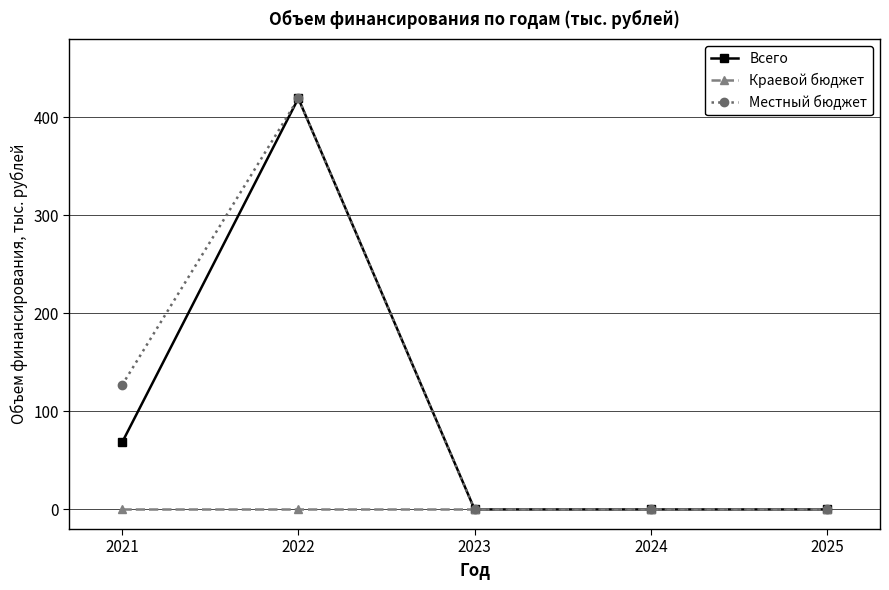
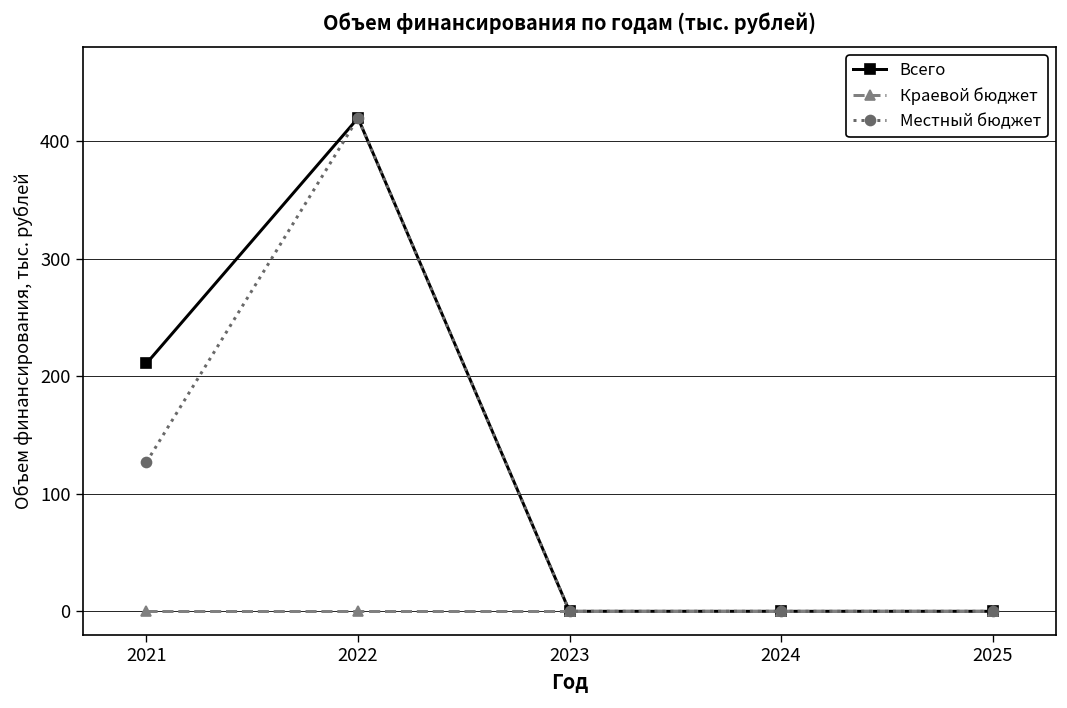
Всего, 2021: 70 -> 210
